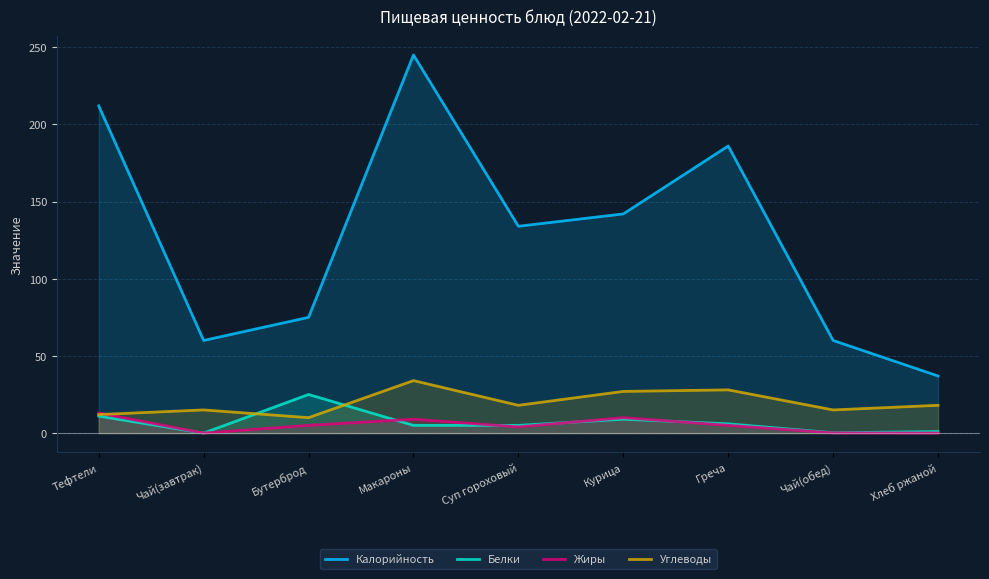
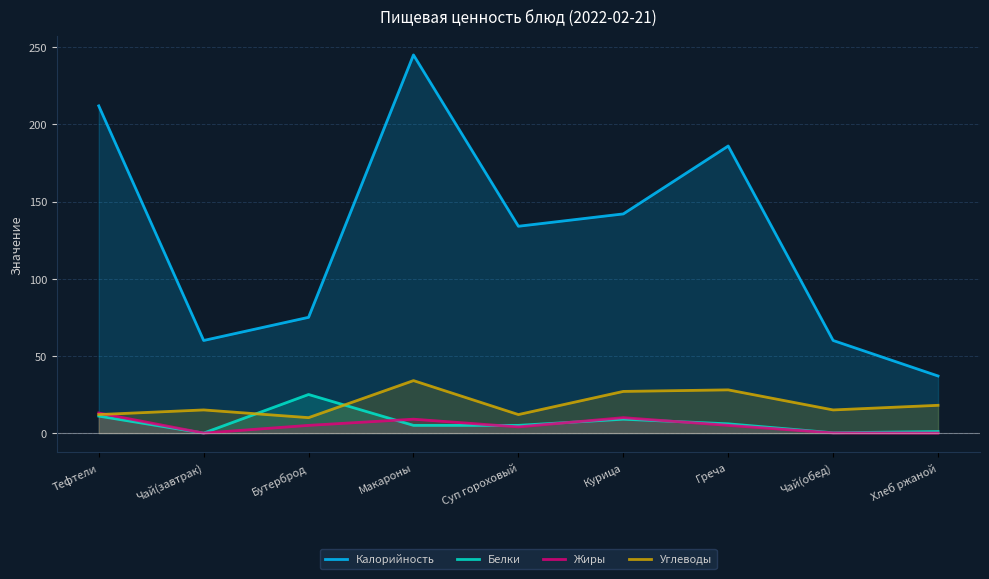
Углеводы, Суп гороховый: 18 -> 12
